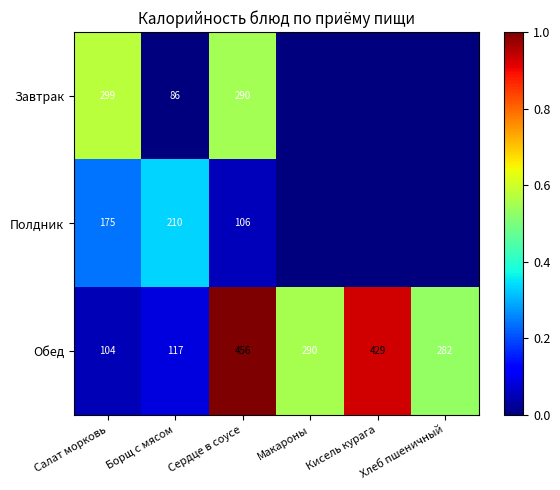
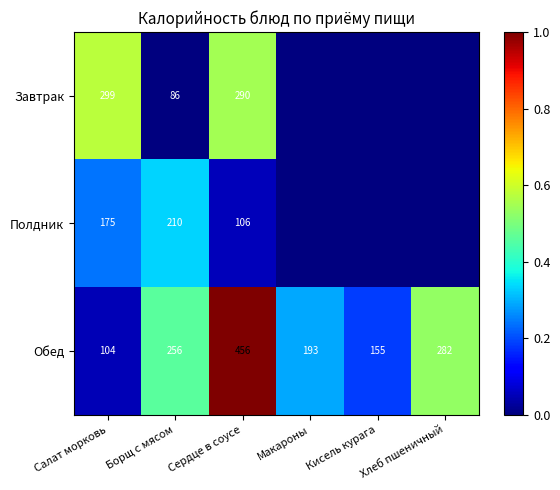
Обед, Борщ с мясом: 117 -> 256
Обед, Макароны: 290 -> 193
Обед, Кисель курага: 429 -> 155
